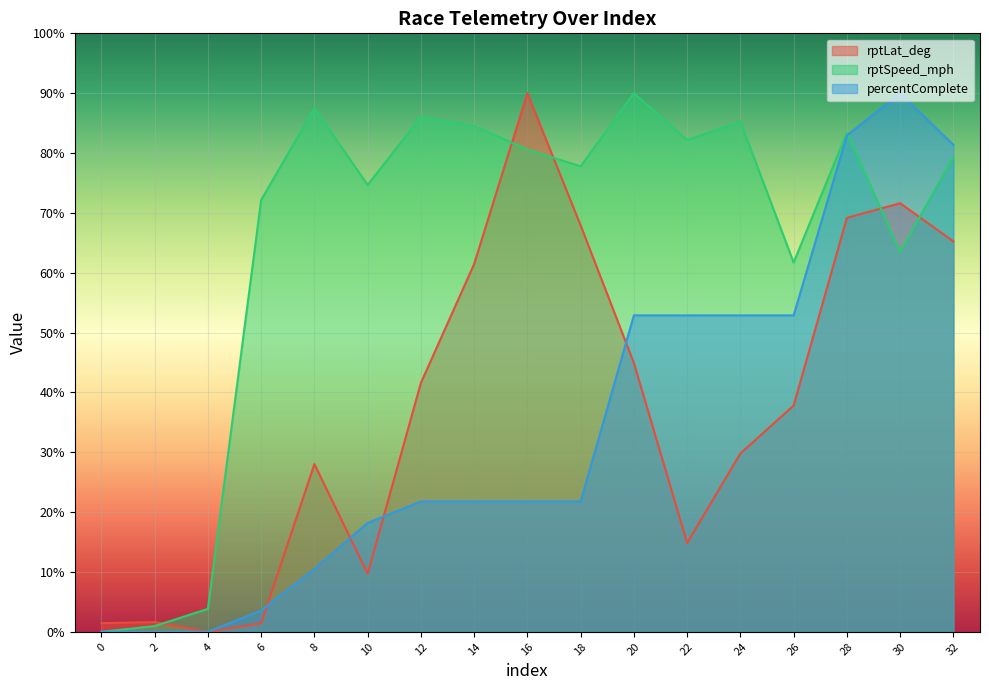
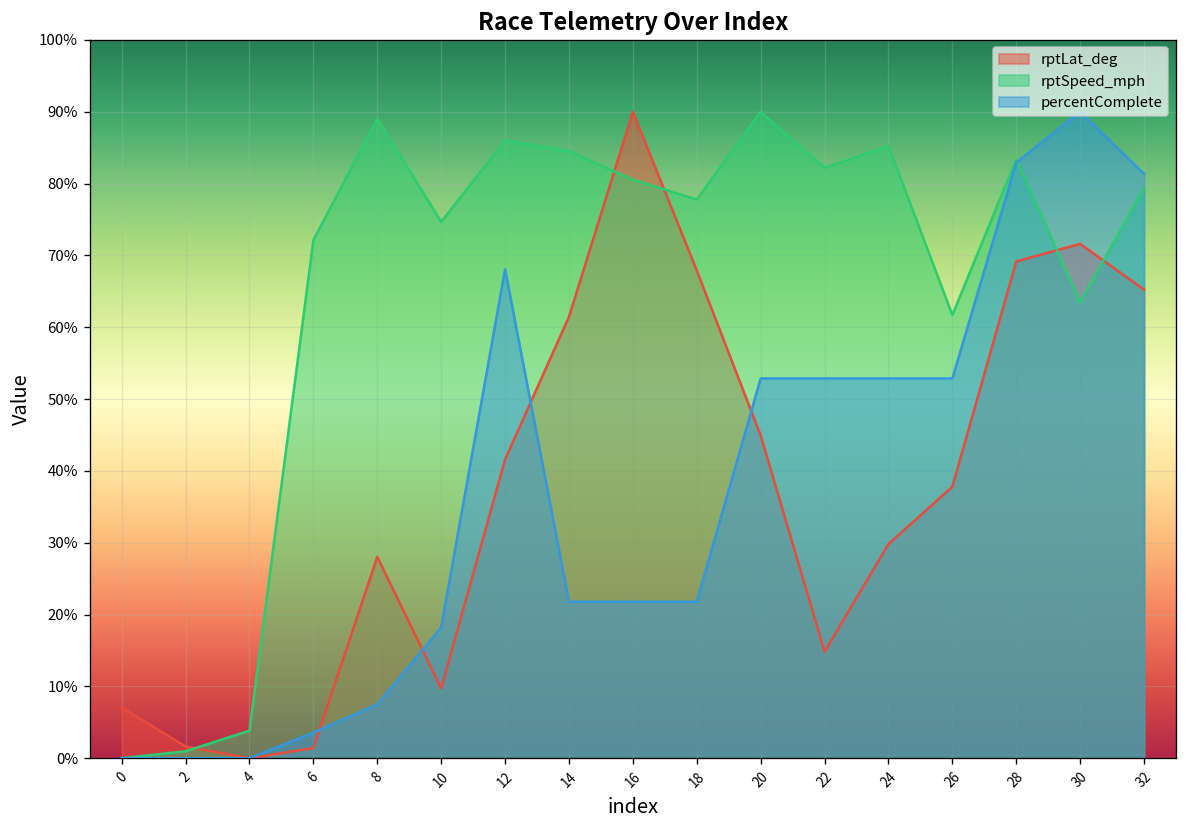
rptLat_deg, 0: 1% -> 7%
rptSpeed_mph, 8: 87% -> 89%
percentComplete, 8: 11% -> 7%
percentComplete, 12: 22% -> 68%
